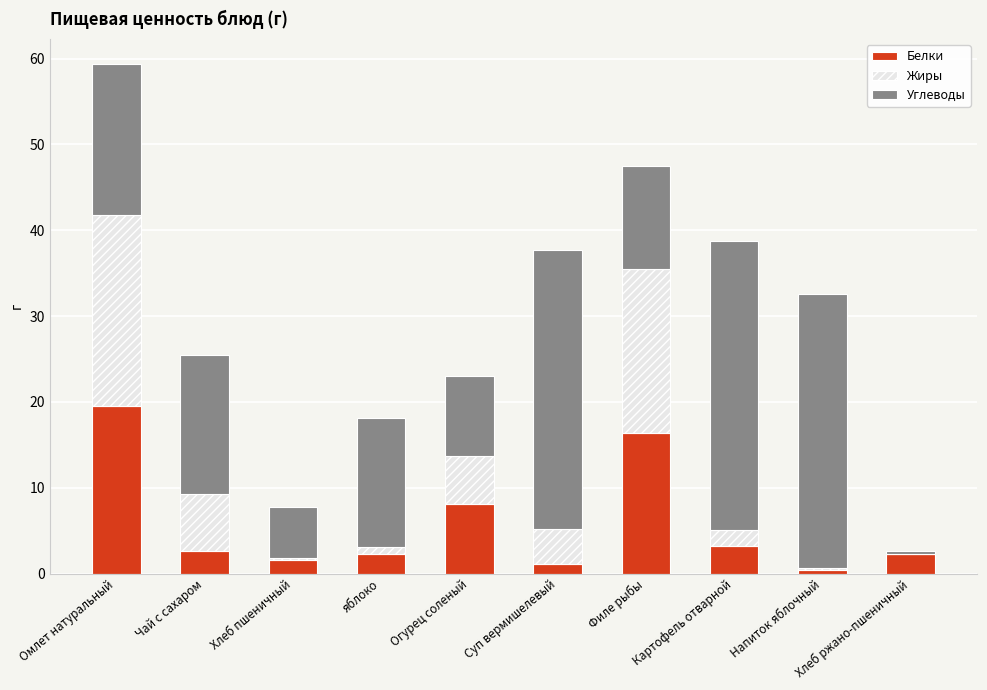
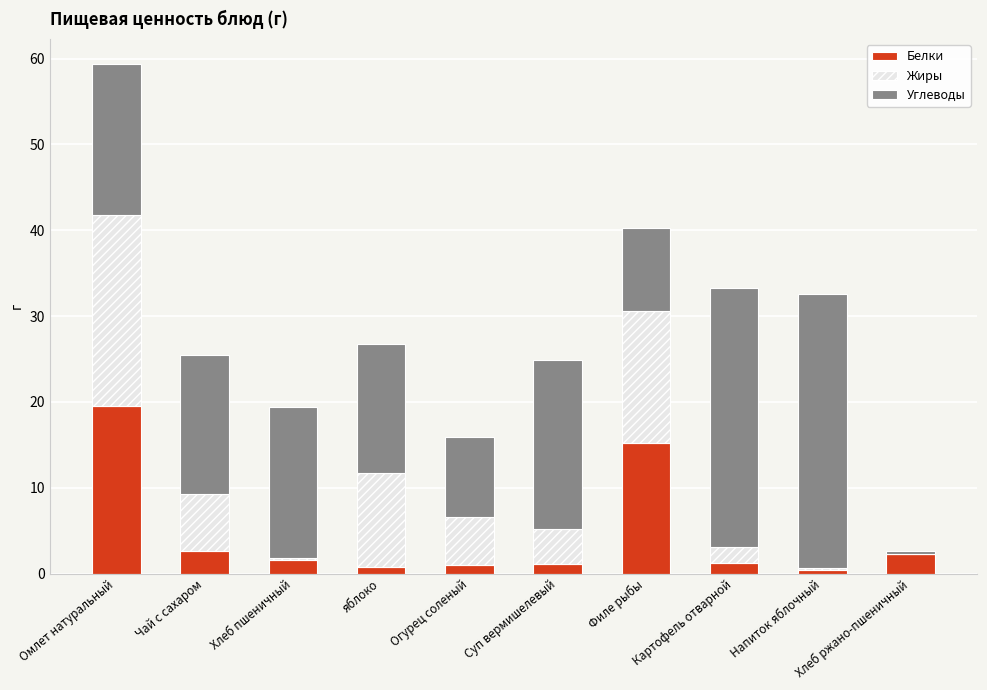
Углеводы, Хлеб пшеничный: 6 -> 18
Белки, яблоко: 2 -> 1
Жиры, яблоко: 1 -> 11
Белки, Огурец соленый: 8 -> 1
Углеводы, Суп вермишелевый: 33 -> 20
Белки, Филе рыбы: 16 -> 15
Жиры, Филе рыбы: 19 -> 15
Углеводы, Филе рыбы: 12 -> 10
Белки, Картофель отварной: 3 -> 1
Углеводы, Картофель отварной: 34 -> 30
